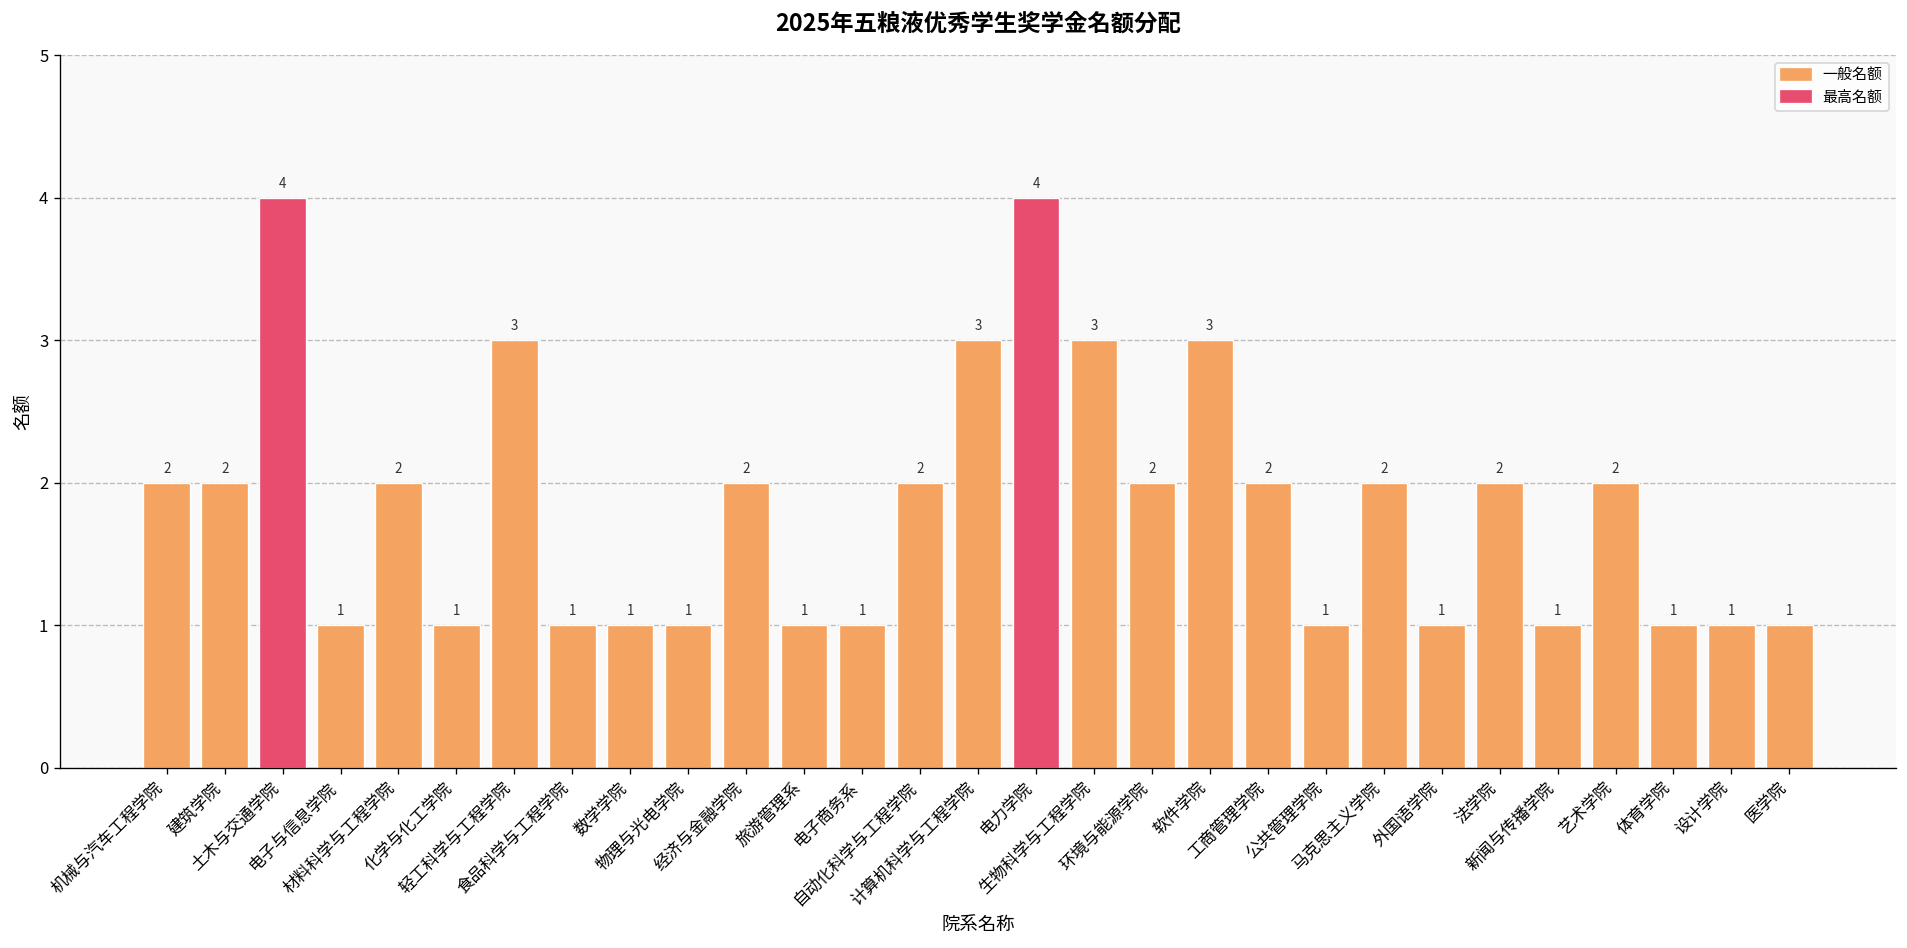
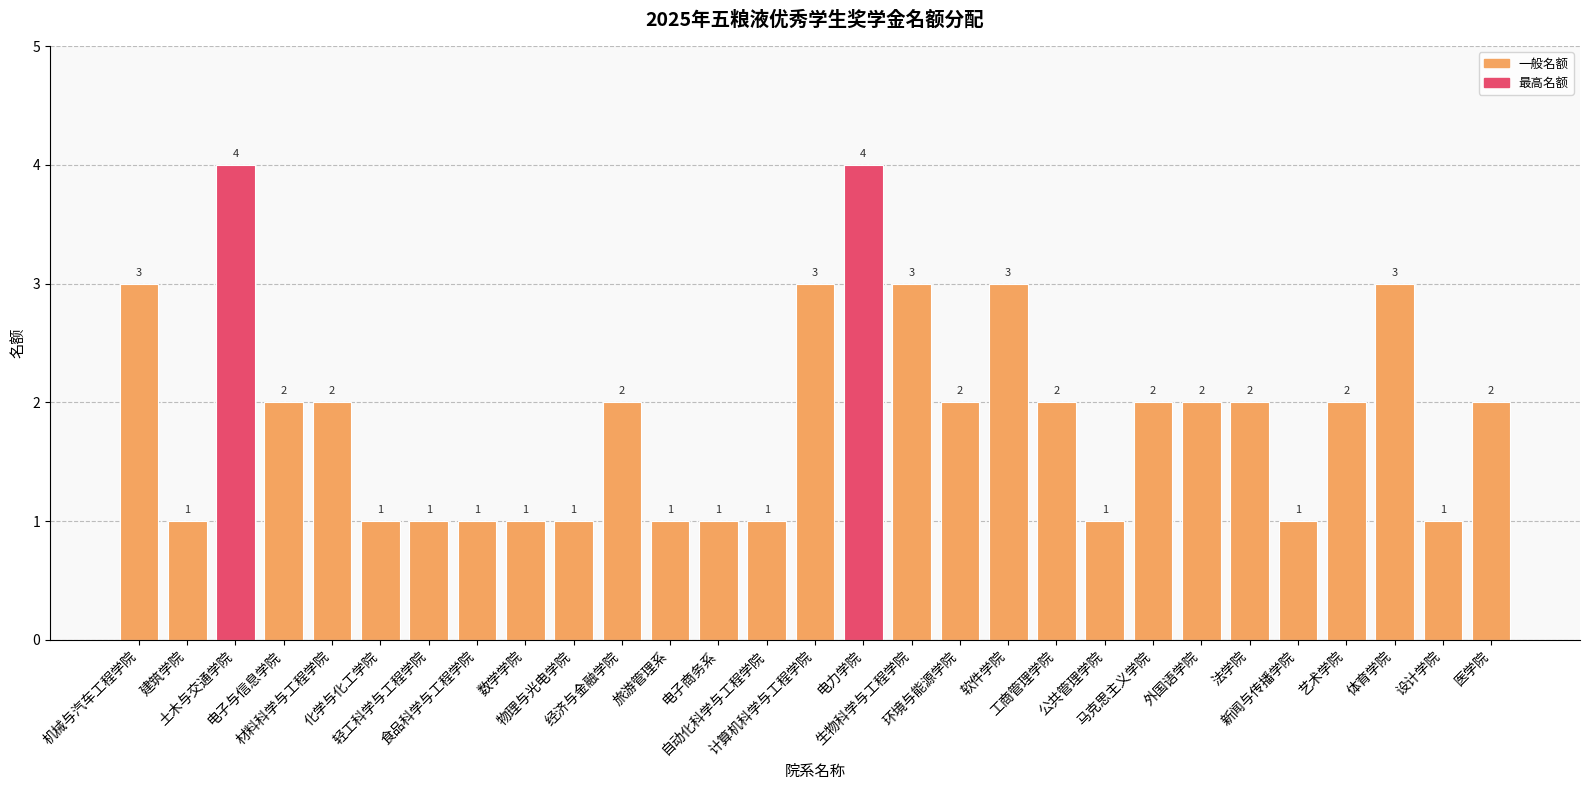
机械与汽车工程学院: 2 -> 3
建筑学院: 2 -> 1
电子与信息学院: 1 -> 2
轻工科学与工程学院: 3 -> 1
自动化科学与工程学院: 2 -> 1
外国语学院: 1 -> 2
体育学院: 1 -> 3
医学院: 1 -> 2
